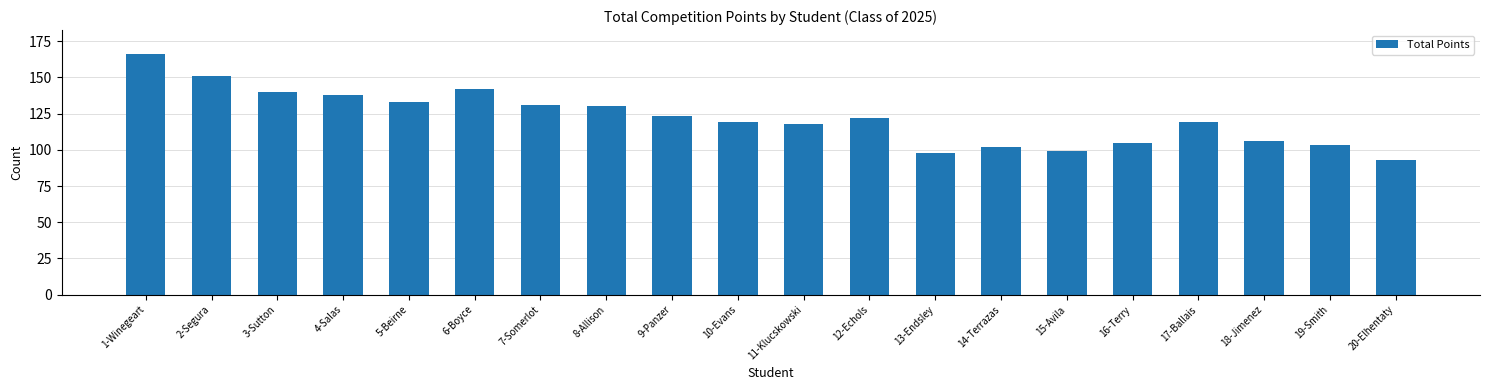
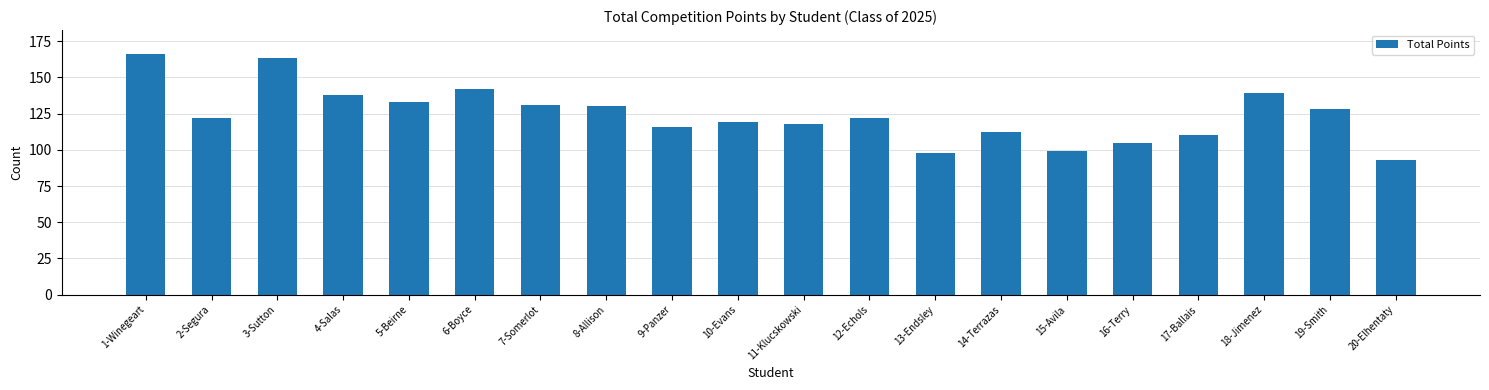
2-Segura: 151 -> 122
3-Sutton: 140 -> 163
9-Panzer: 123 -> 116
14-Terrazas: 102 -> 112
17-Ballais: 119 -> 110
18-Jimenez: 106 -> 139
19-Smith: 103 -> 128
